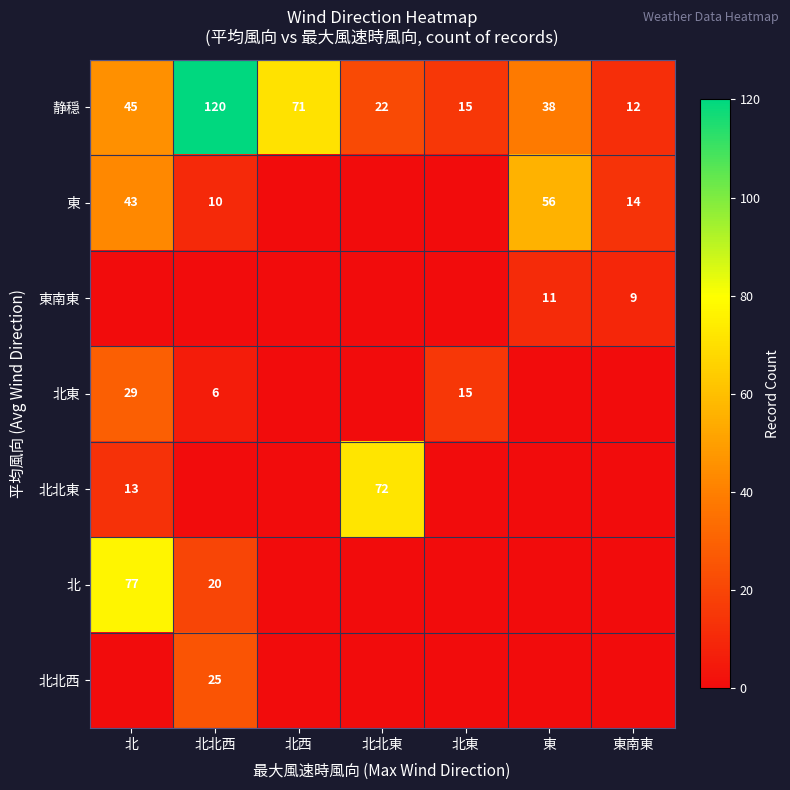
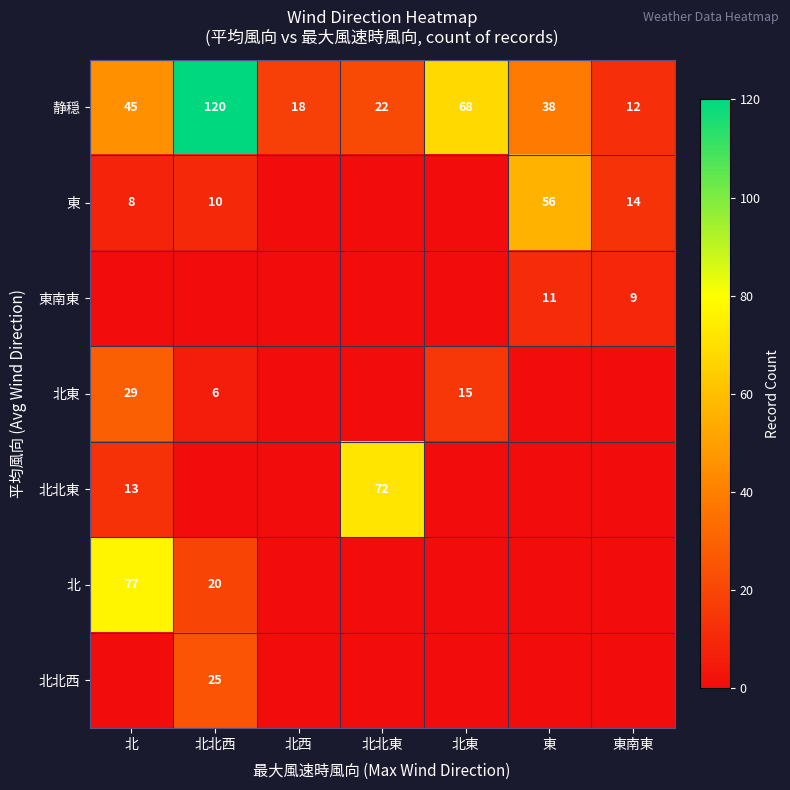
静穏, 北西: 71 -> 18
静穏, 北東: 15 -> 68
東, 北: 43 -> 8
